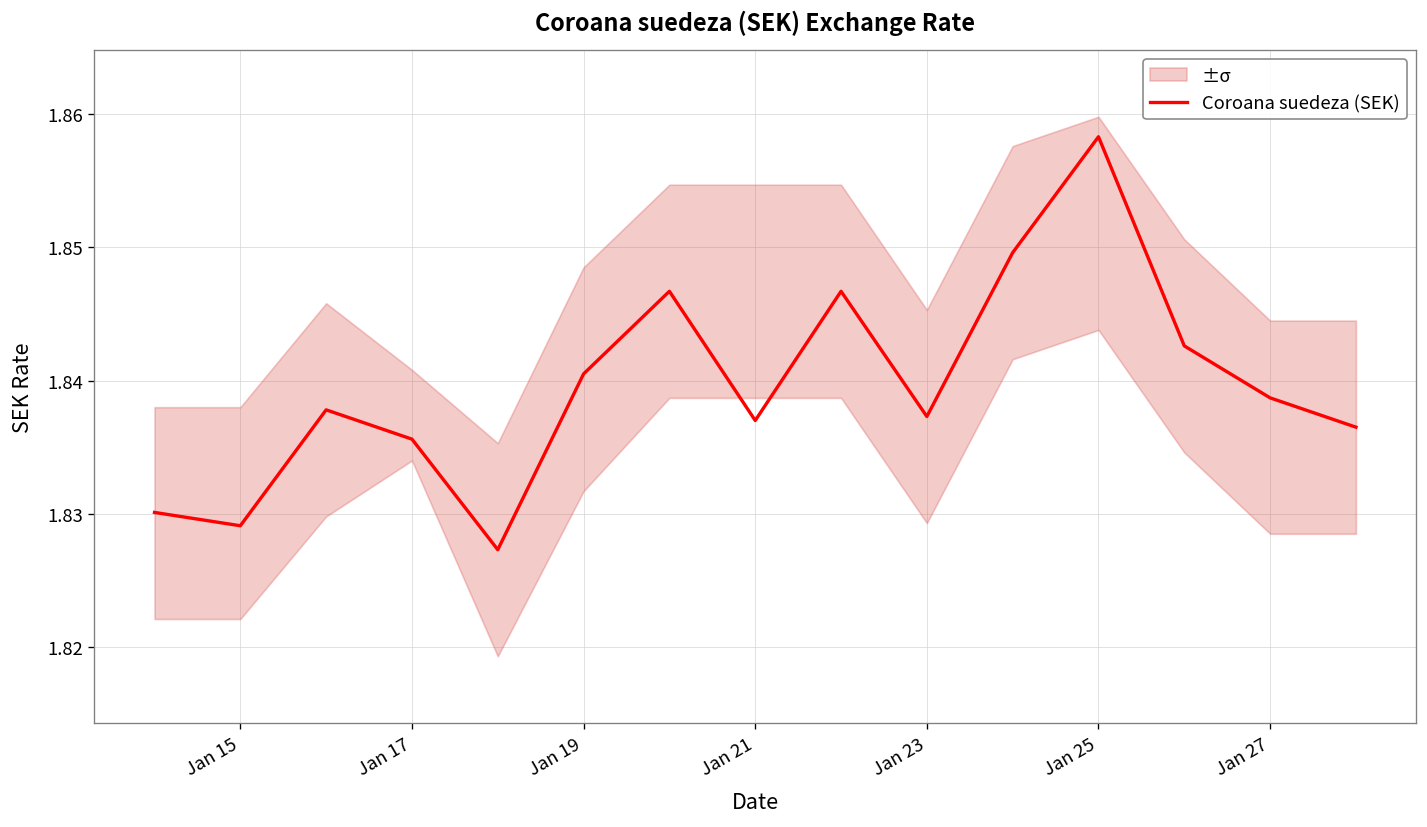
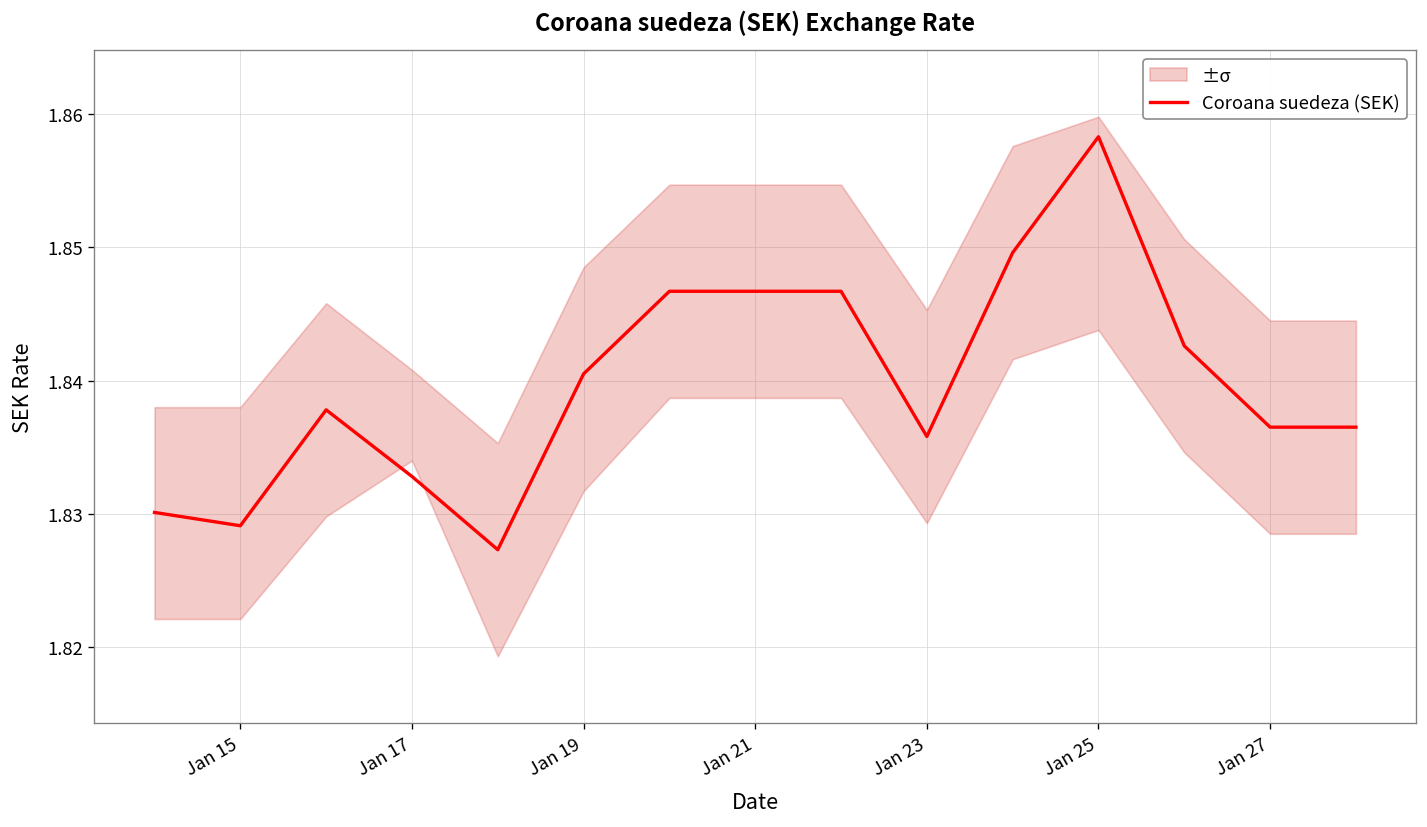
Coroana suedeza (SEK), Jan 17: 1.8356 -> 1.8328
Coroana suedeza (SEK), Jan 21: 1.8370 -> 1.8467
Coroana suedeza (SEK), Jan 23: 1.8373 -> 1.8358
Coroana suedeza (SEK), Jan 27: 1.8387 -> 1.8365
